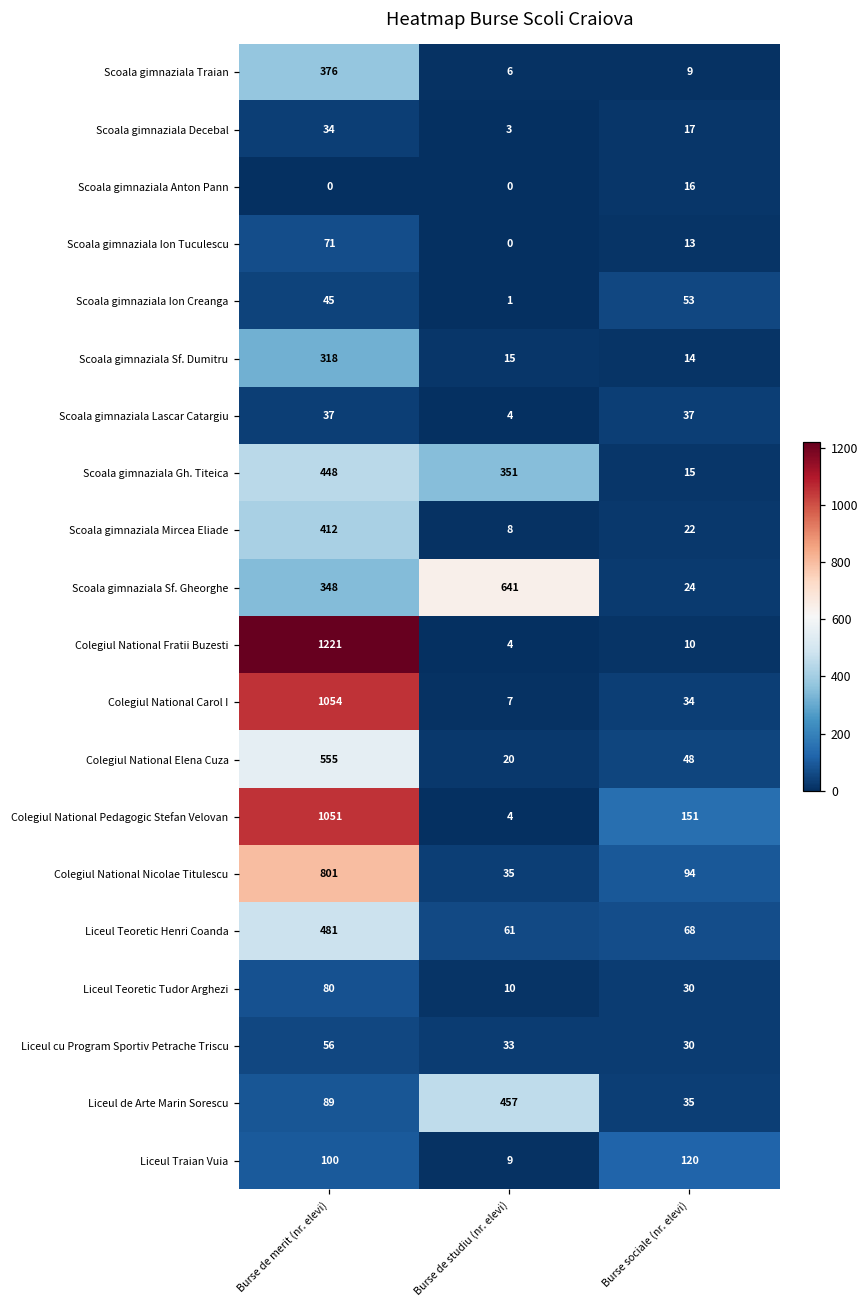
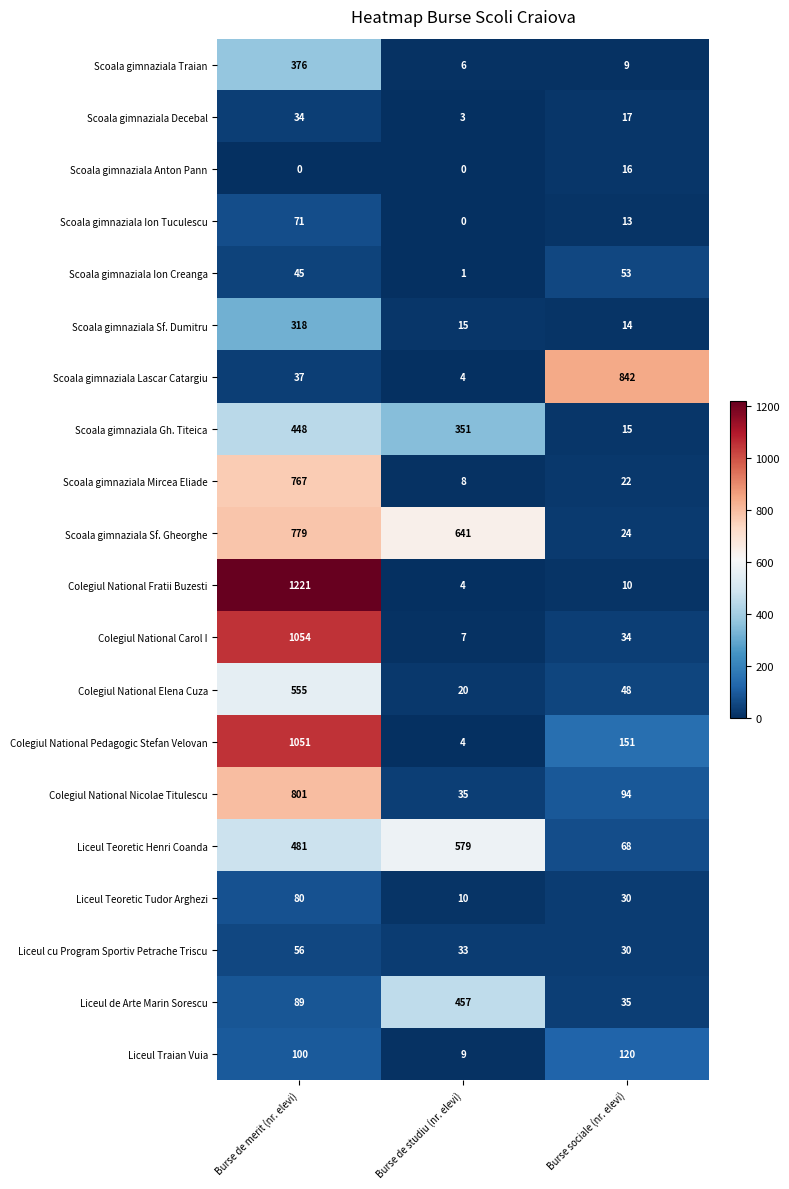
Scoala gimnaziala Lascar Catargiu, Burse sociale (nr. elevi): 37 -> 842
Scoala gimnaziala Mircea Eliade, Burse de merit (nr. elevi): 412 -> 767
Scoala gimnaziala Sf. Gheorghe, Burse de merit (nr. elevi): 348 -> 779
Liceul Teoretic Henri Coanda, Burse de studiu (nr. elevi): 61 -> 579
